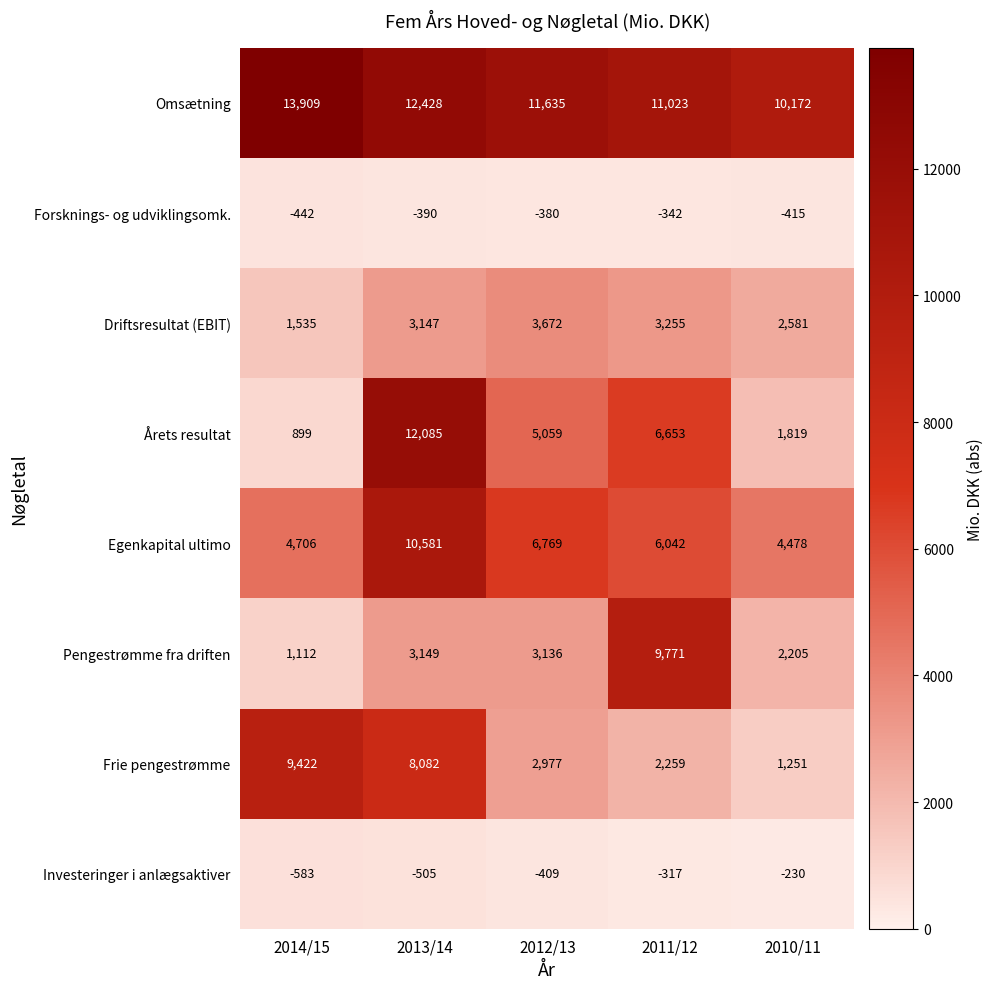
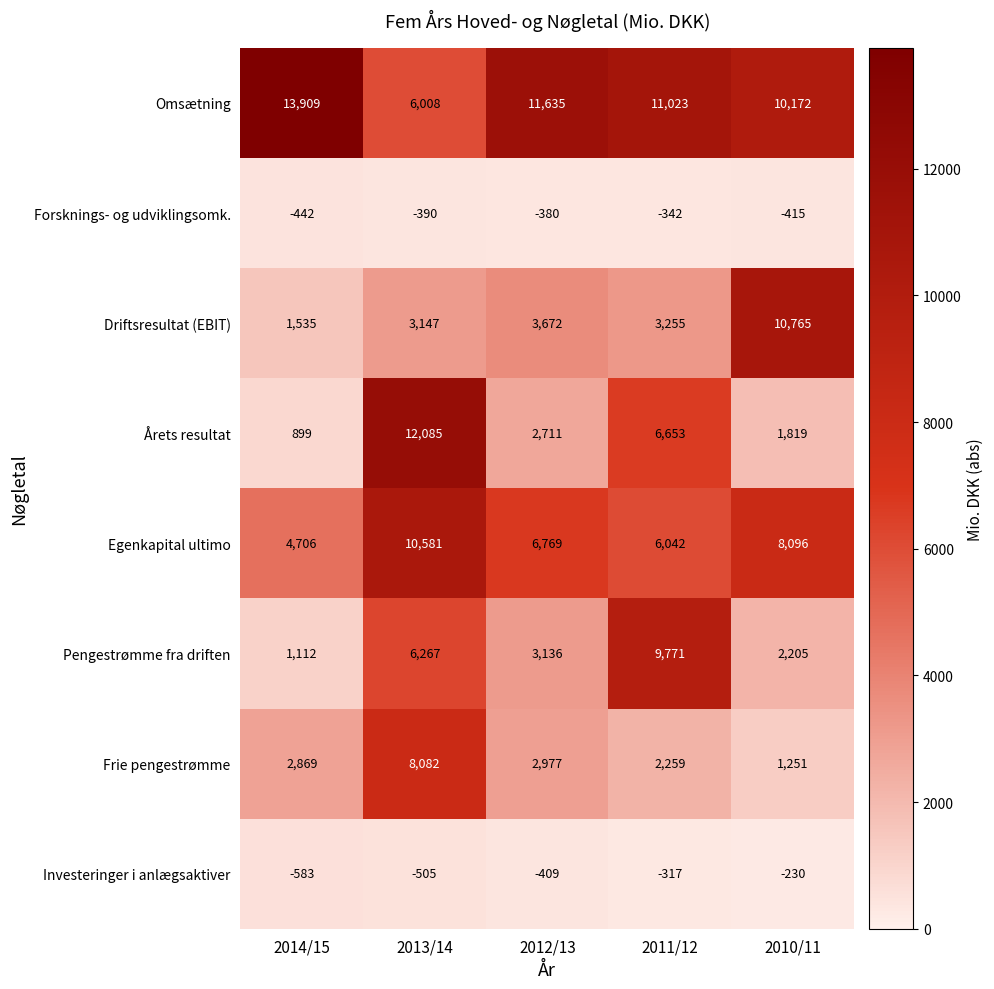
Omsætning, 2013/14: 12,428 -> 6,008
Driftsresultat (EBIT), 2010/11: 2,581 -> 10,765
Årets resultat, 2012/13: 5,059 -> 2,711
Egenkapital ultimo, 2010/11: 4,478 -> 8,096
Pengestrømme fra driften, 2013/14: 3,149 -> 6,267
Frie pengestrømme, 2014/15: 9,422 -> 2,869
